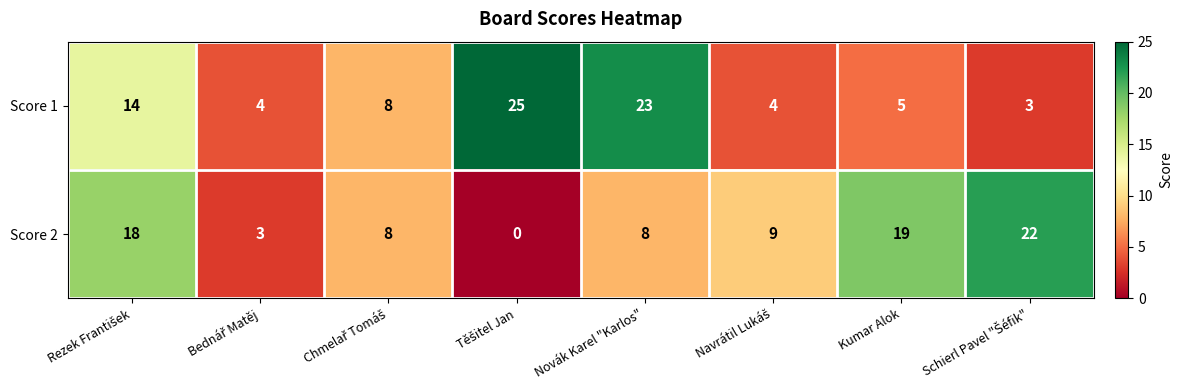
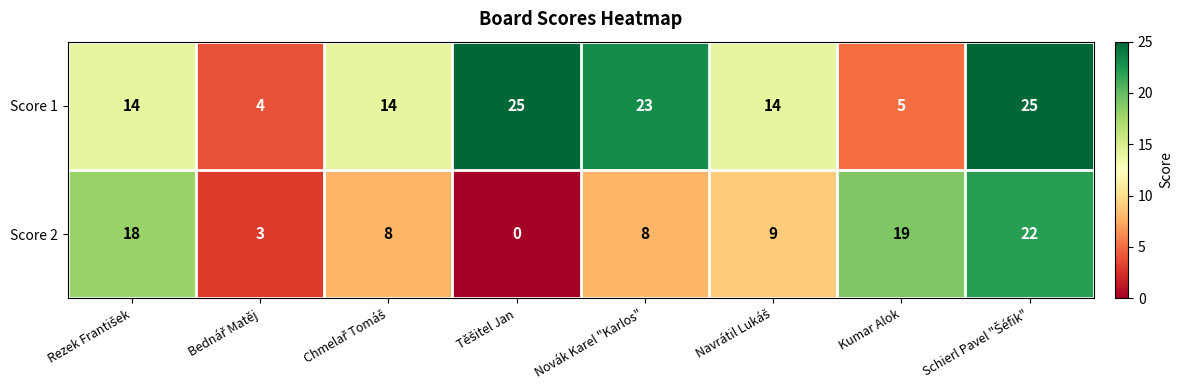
Score 1, Chmelař Tomáš: 8 -> 14
Score 1, Navrátil Lukáš: 4 -> 14
Score 1, Schierl Pavel "Šéfik": 3 -> 25
